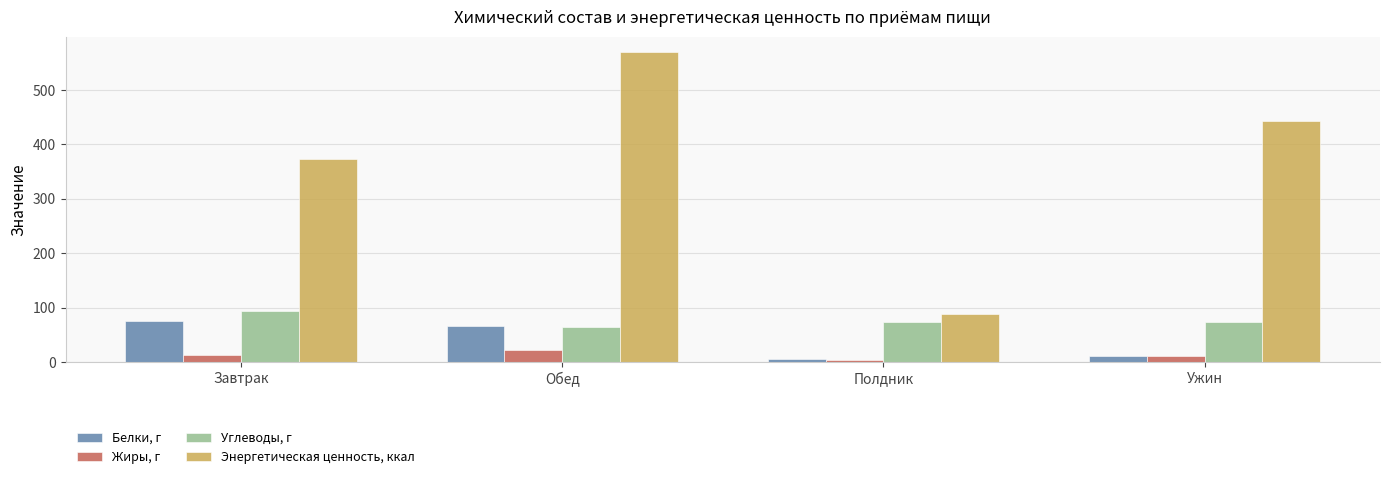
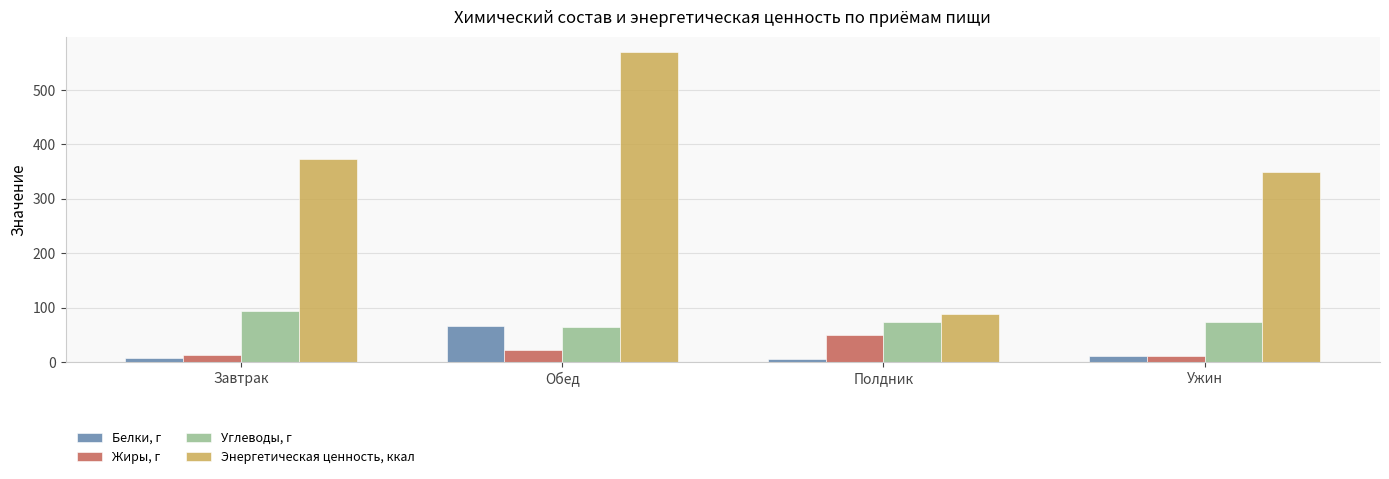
Белки, г, Завтрак: 70 -> 10
Жиры, г, Полдник: 0 -> 50
Энергетическая ценность, ккал, Ужин: 440 -> 350
